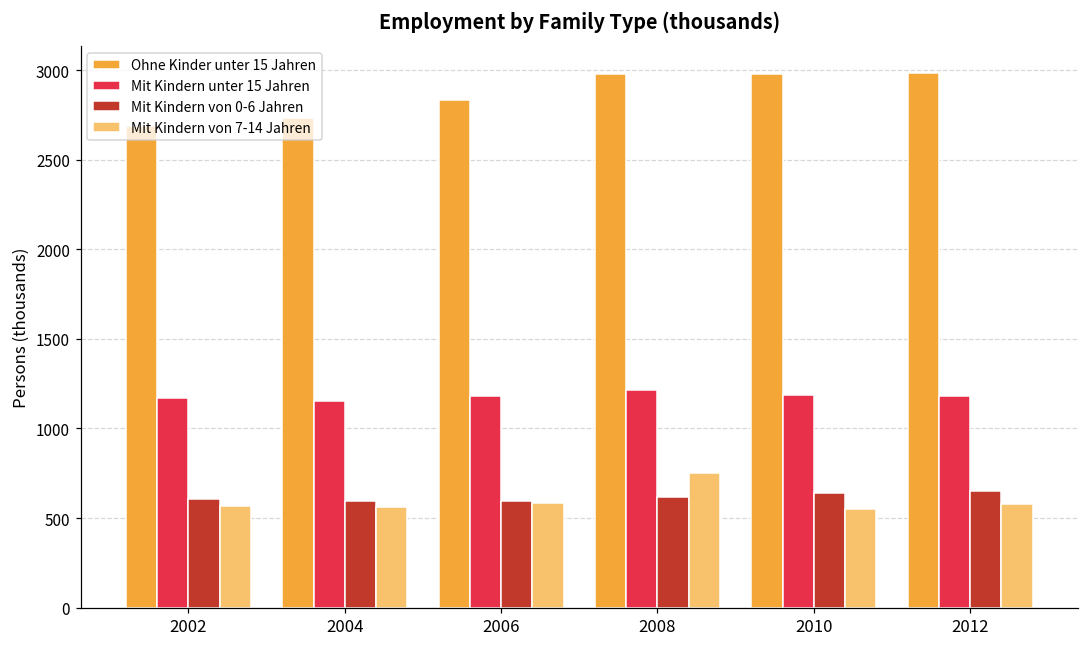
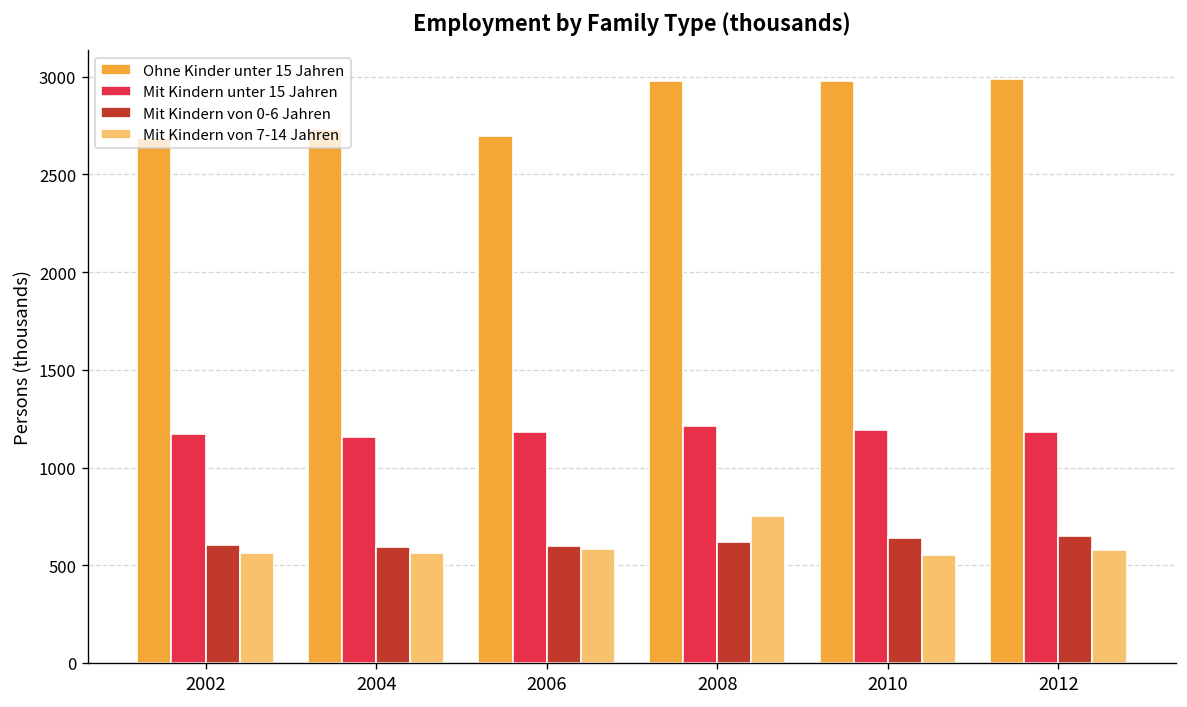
Ohne Kinder unter 15 Jahren, 2006: 2840 -> 2700
